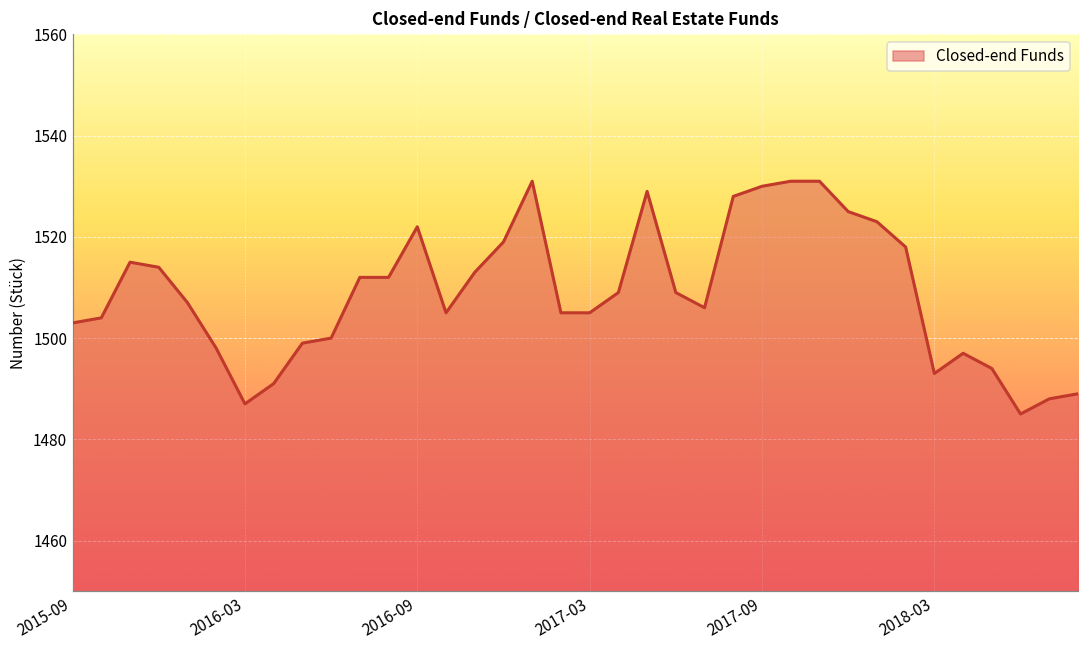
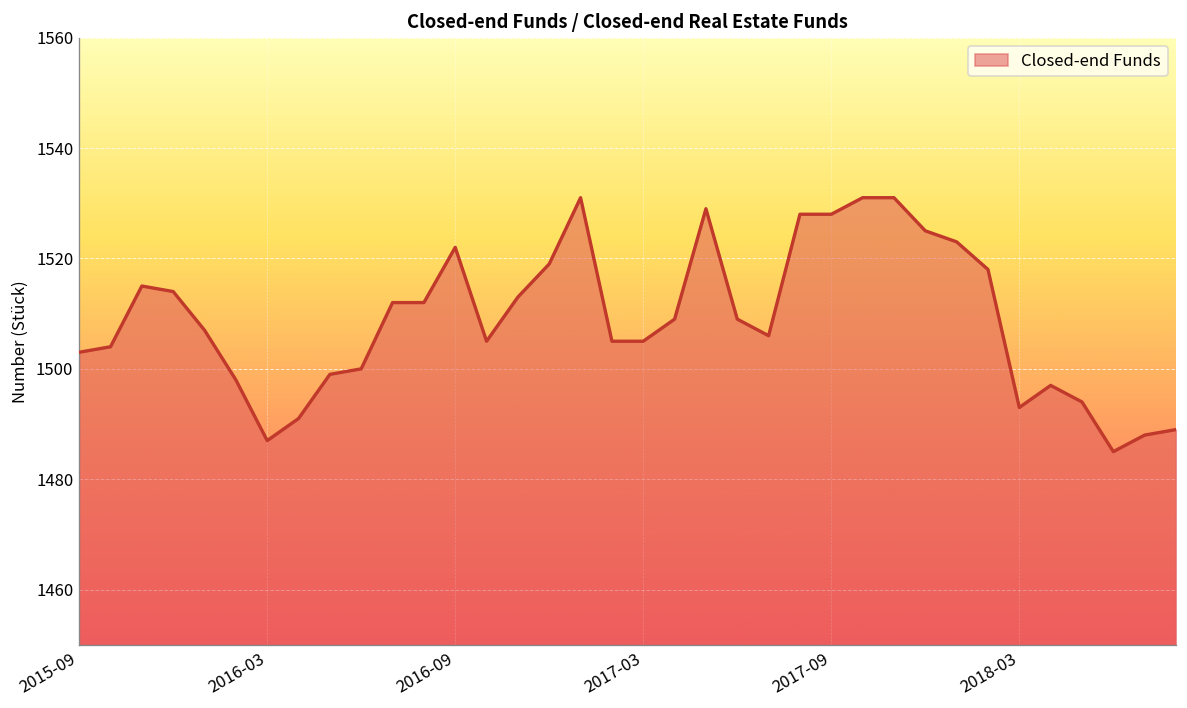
2017-09: 1530 -> 1528
